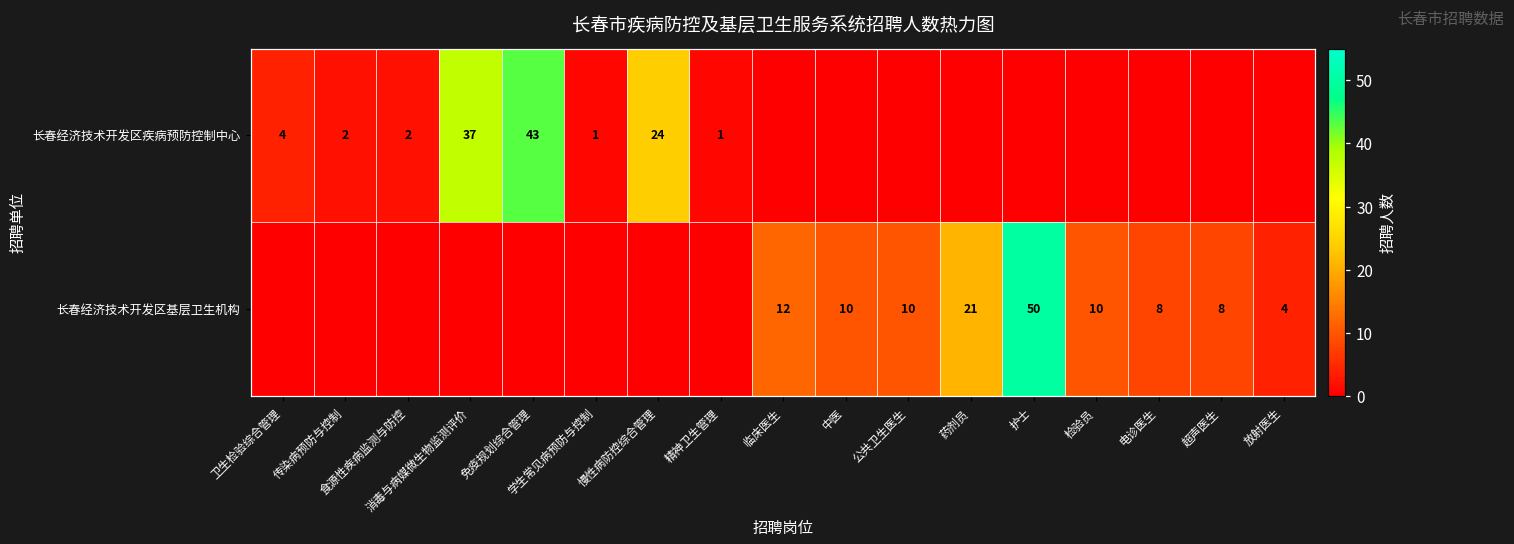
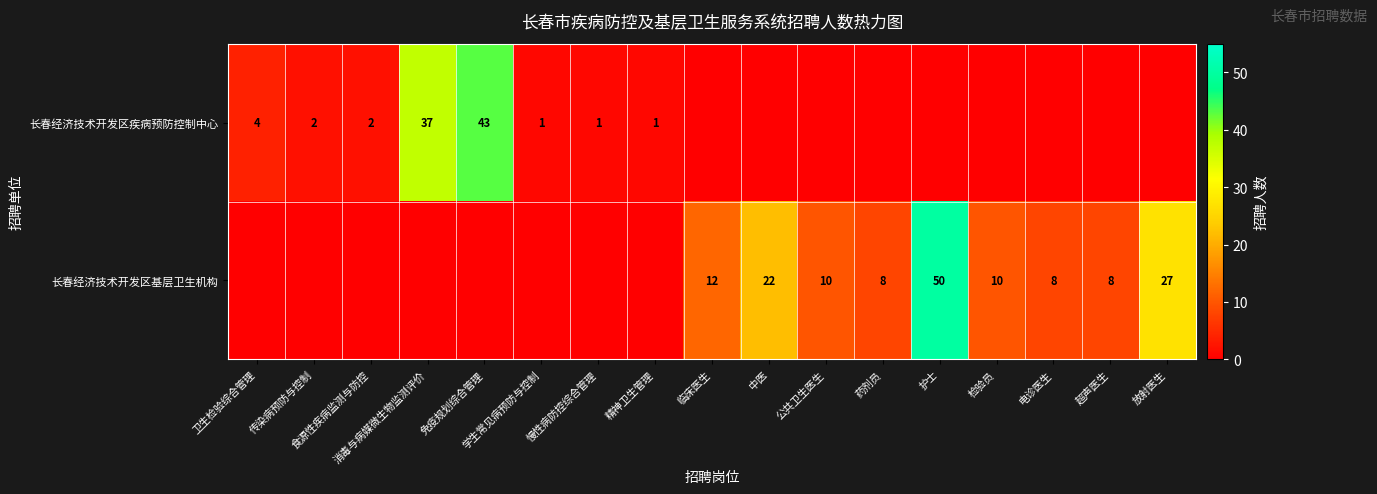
长春经济技术开发区疾病预防控制中心, 慢性病防控综合管理: 24 -> 1
长春经济技术开发区基层卫生机构, 中医: 10 -> 22
长春经济技术开发区基层卫生机构, 药剂员: 21 -> 8
长春经济技术开发区基层卫生机构, 放射医生: 4 -> 27
